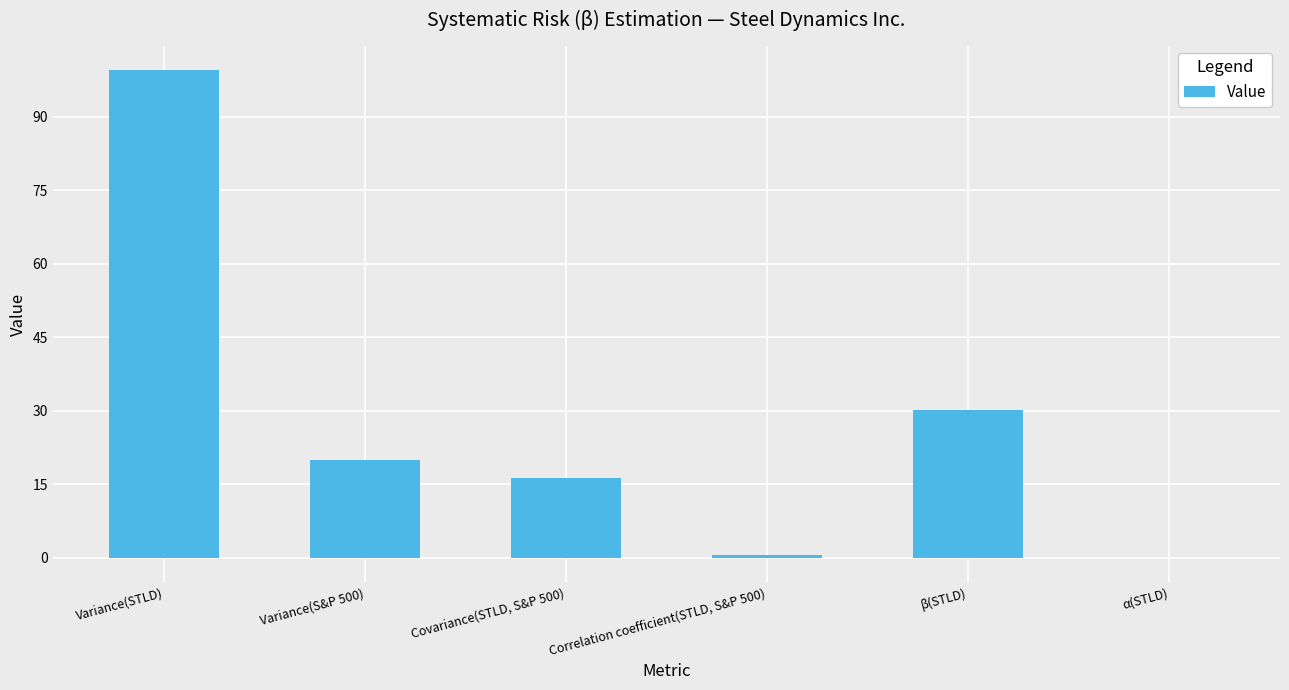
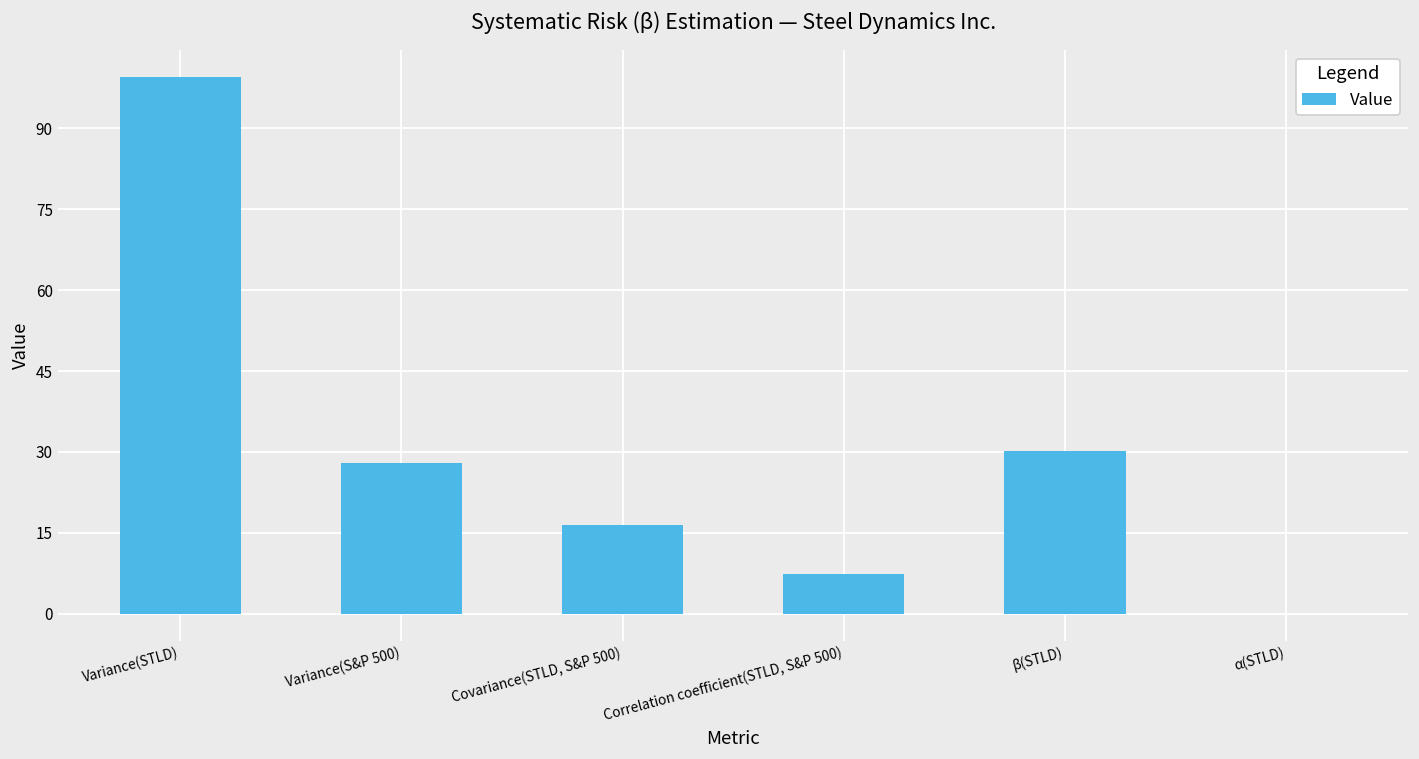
Variance(S&P 500): 20 -> 28
Correlation coefficient(STLD, S&P 500): 1 -> 7
